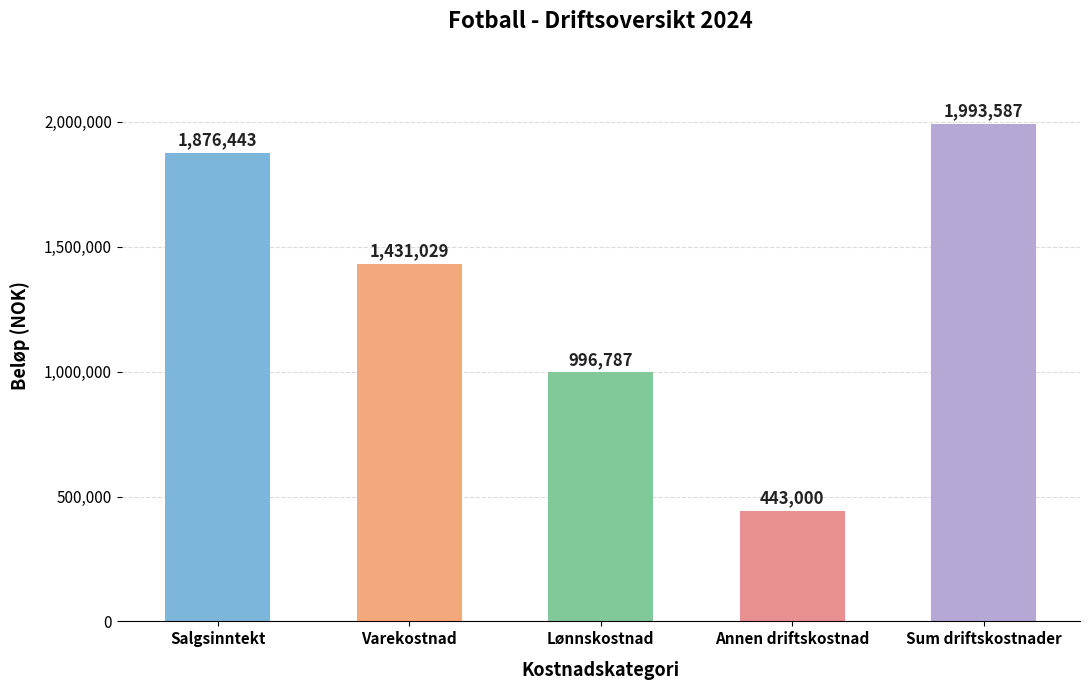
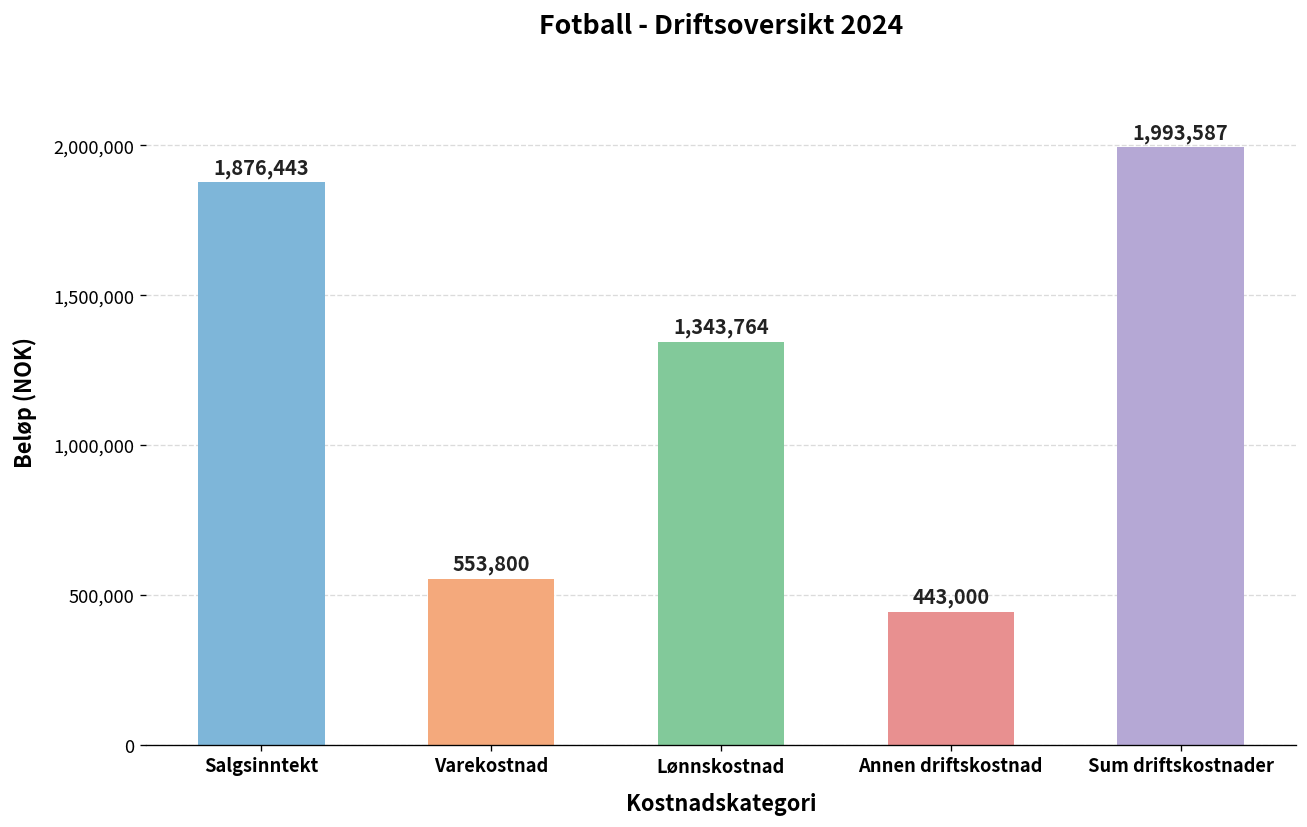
Varekostnad: 1,431,029 -> 553,800
Lønnskostnad: 996,787 -> 1,343,764
